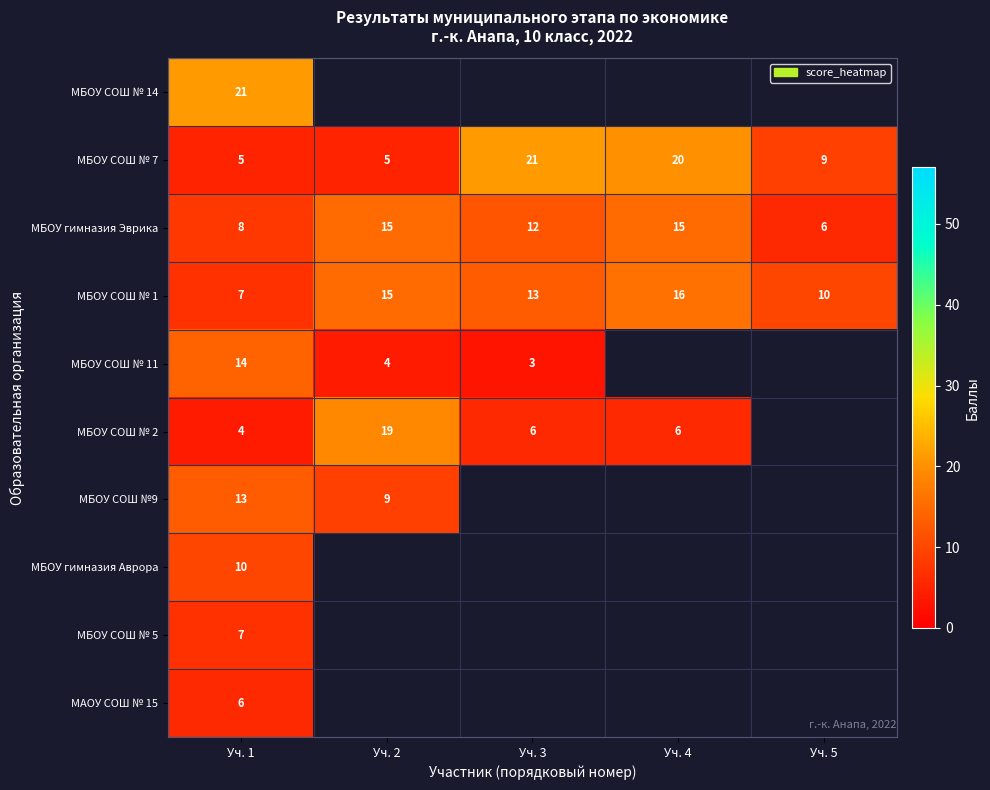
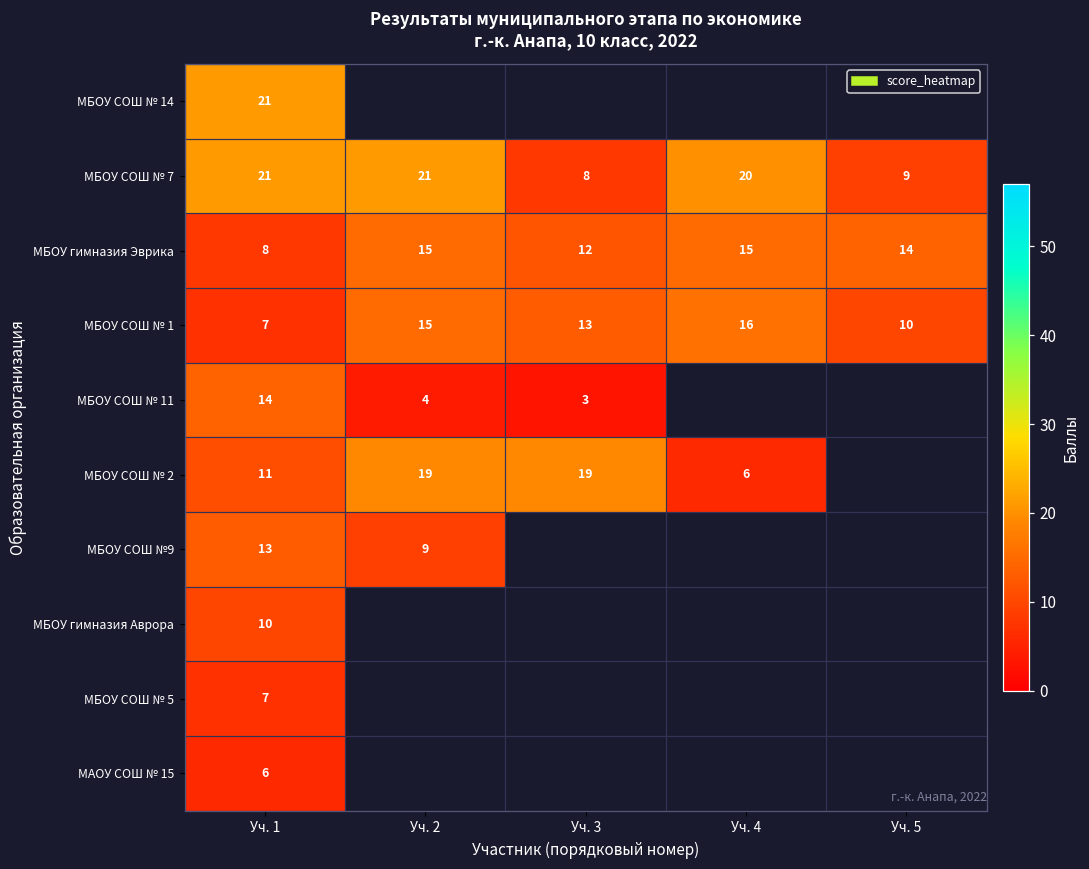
МБОУ СОШ № 7, Уч. 1: 5 -> 21
МБОУ СОШ № 7, Уч. 2: 5 -> 21
МБОУ СОШ № 7, Уч. 3: 21 -> 8
МБОУ гимназия Эврика, Уч. 5: 6 -> 14
МБОУ СОШ № 2, Уч. 1: 4 -> 11
МБОУ СОШ № 2, Уч. 3: 6 -> 19
